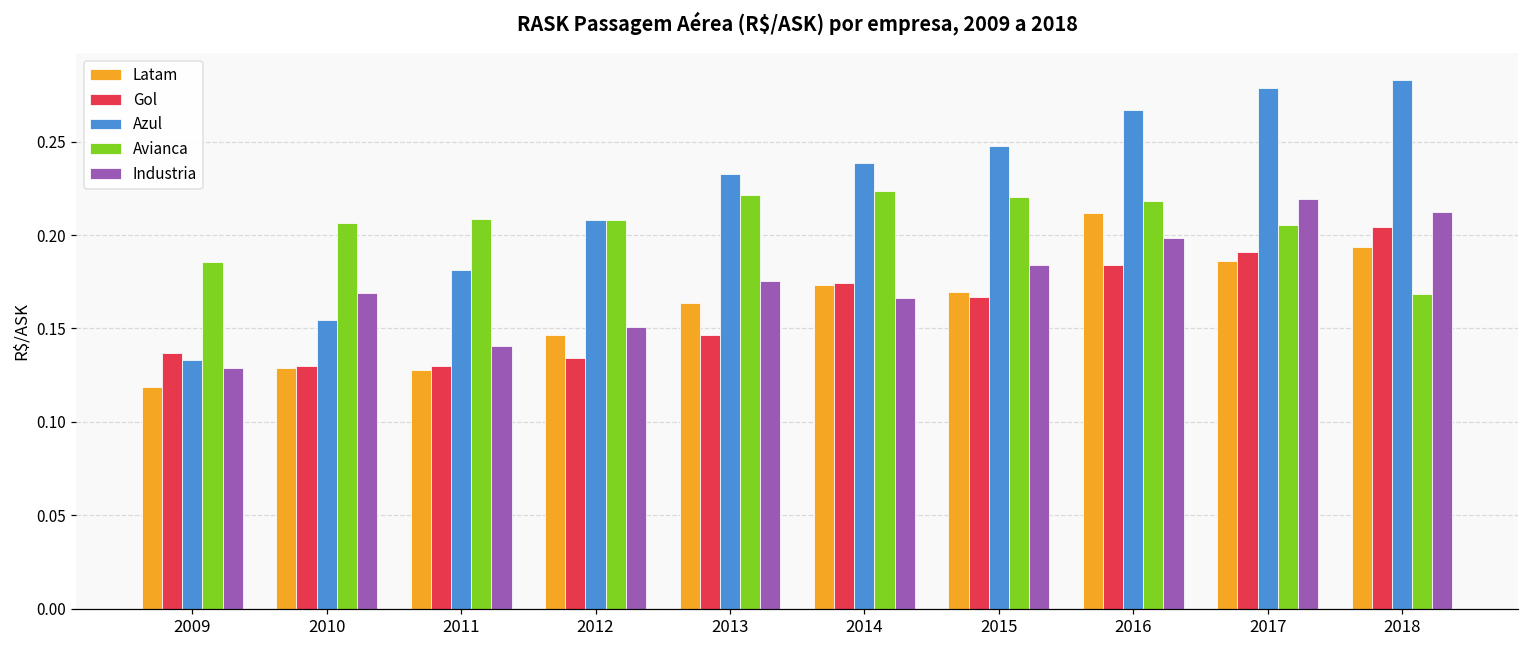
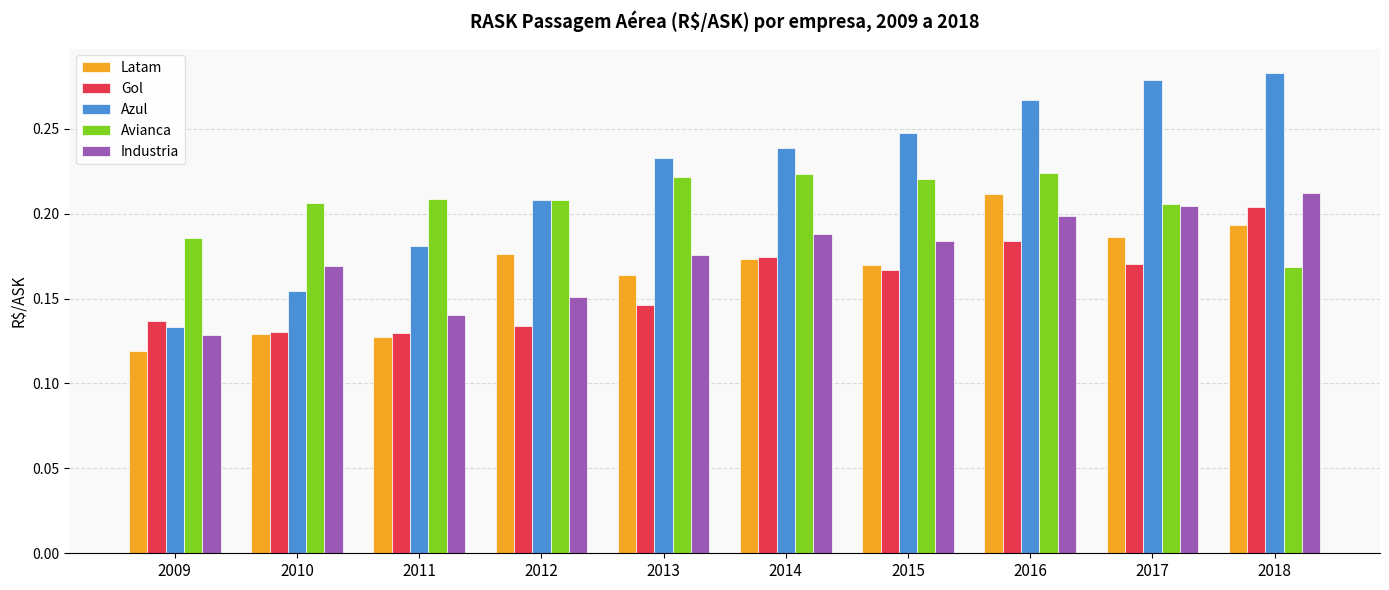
Latam, 2012: 0.146 -> 0.176
Industria, 2014: 0.166 -> 0.188
Avianca, 2016: 0.218 -> 0.224
Gol, 2017: 0.191 -> 0.170
Industria, 2017: 0.220 -> 0.205
